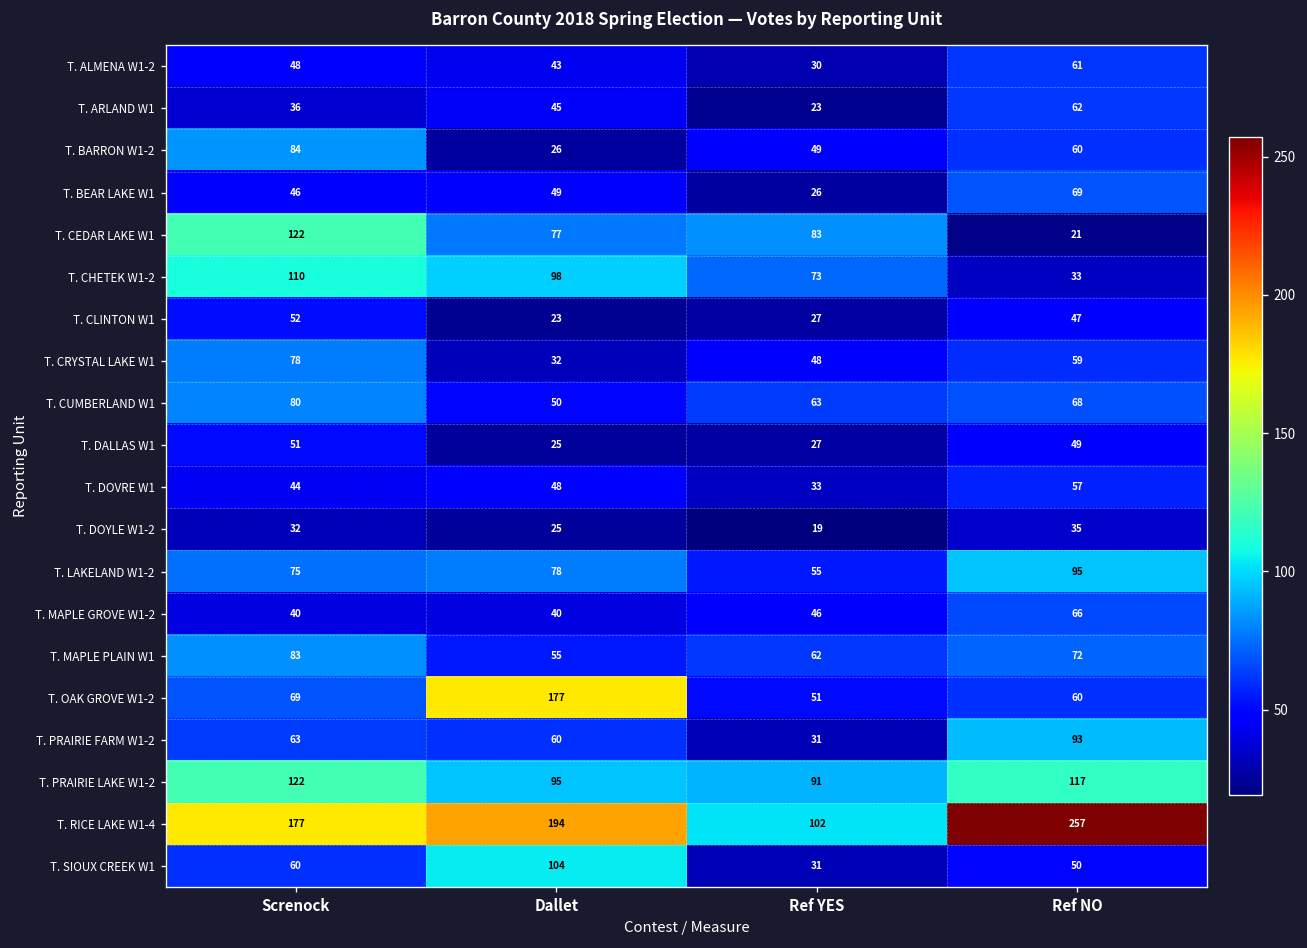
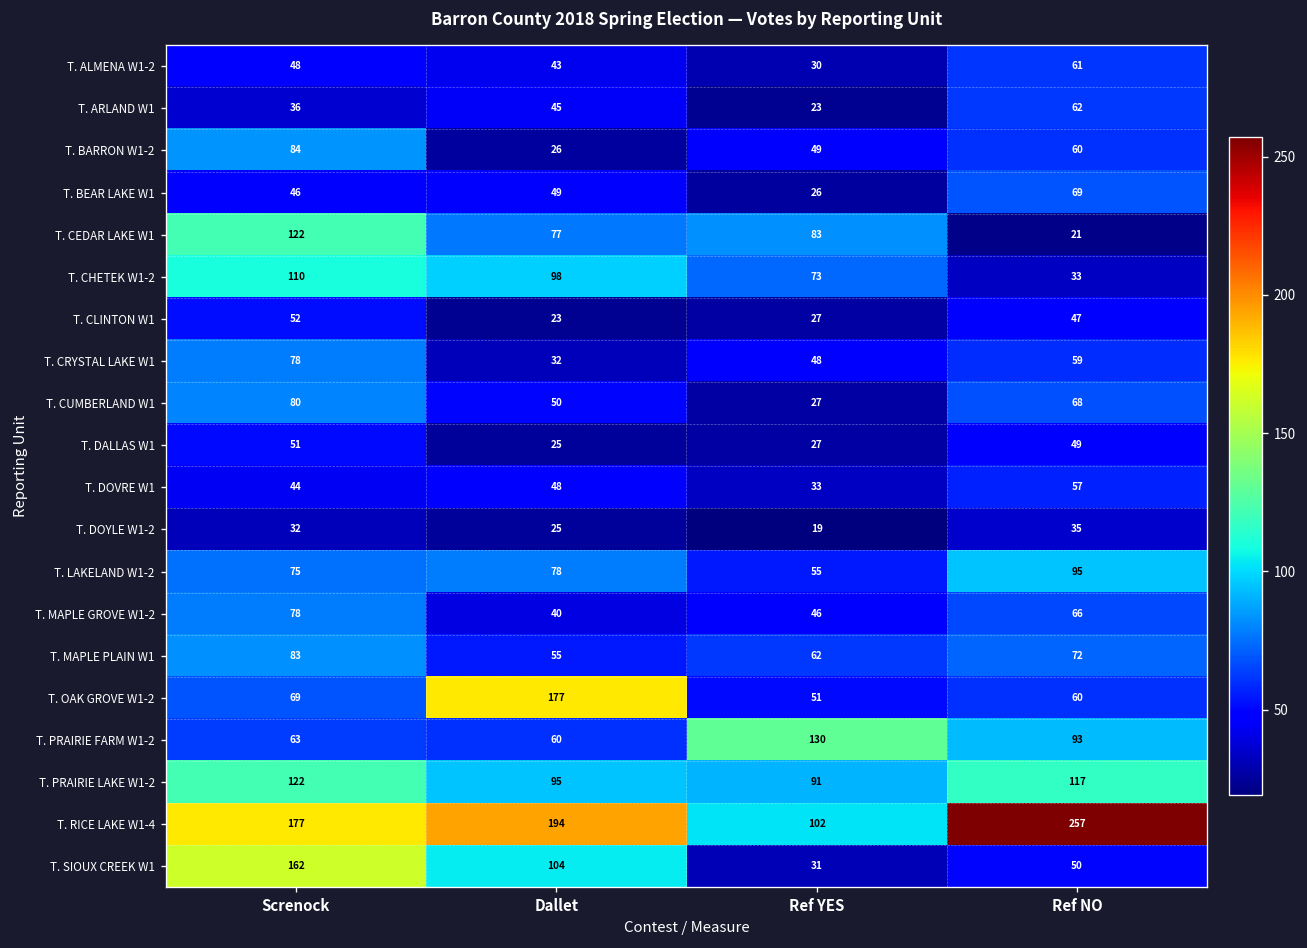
T. CUMBERLAND W1, Ref YES: 63 -> 27
T. MAPLE GROVE W1-2, Screnock: 40 -> 78
T. PRAIRIE FARM W1-2, Ref YES: 31 -> 130
T. SIOUX CREEK W1, Screnock: 60 -> 162
